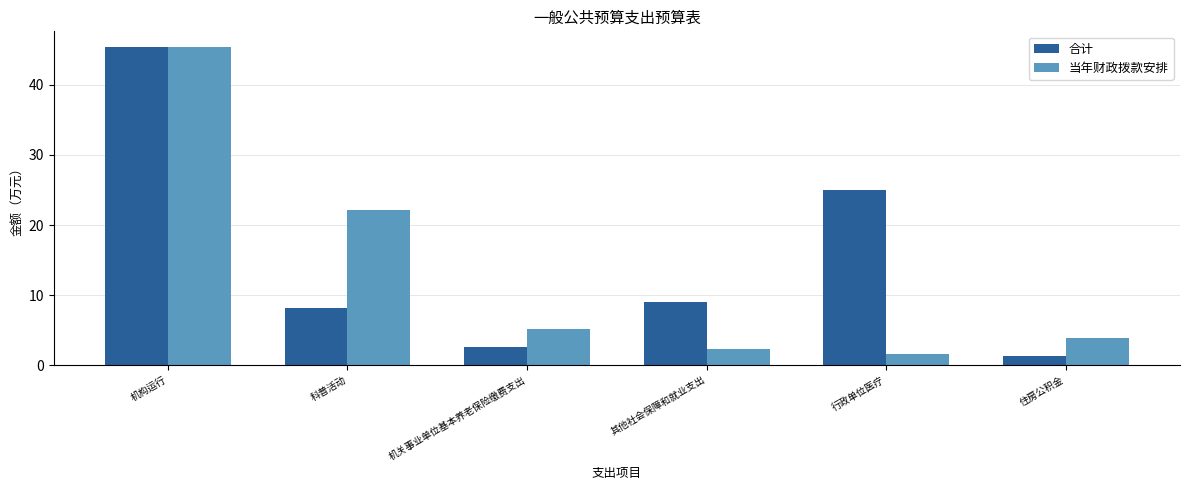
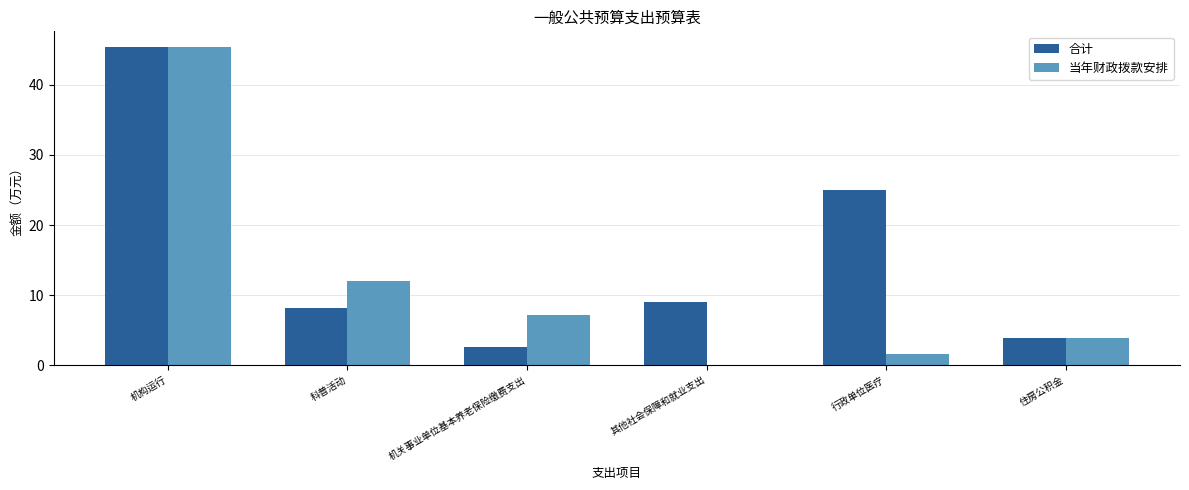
当年财政拨款安排, 科普活动: 22 -> 12
当年财政拨款安排, 机关事业单位基本养老保险缴费支出: 5 -> 7
当年财政拨款安排, 其他社会保障和就业支出: 2 -> 0
合计, 住房公积金: 1 -> 4
